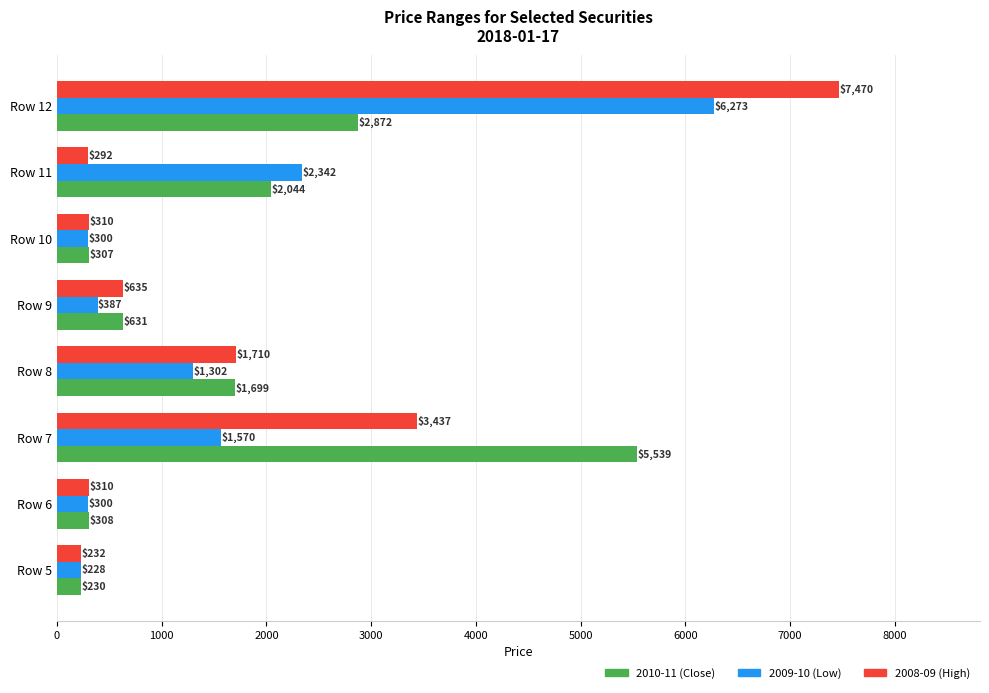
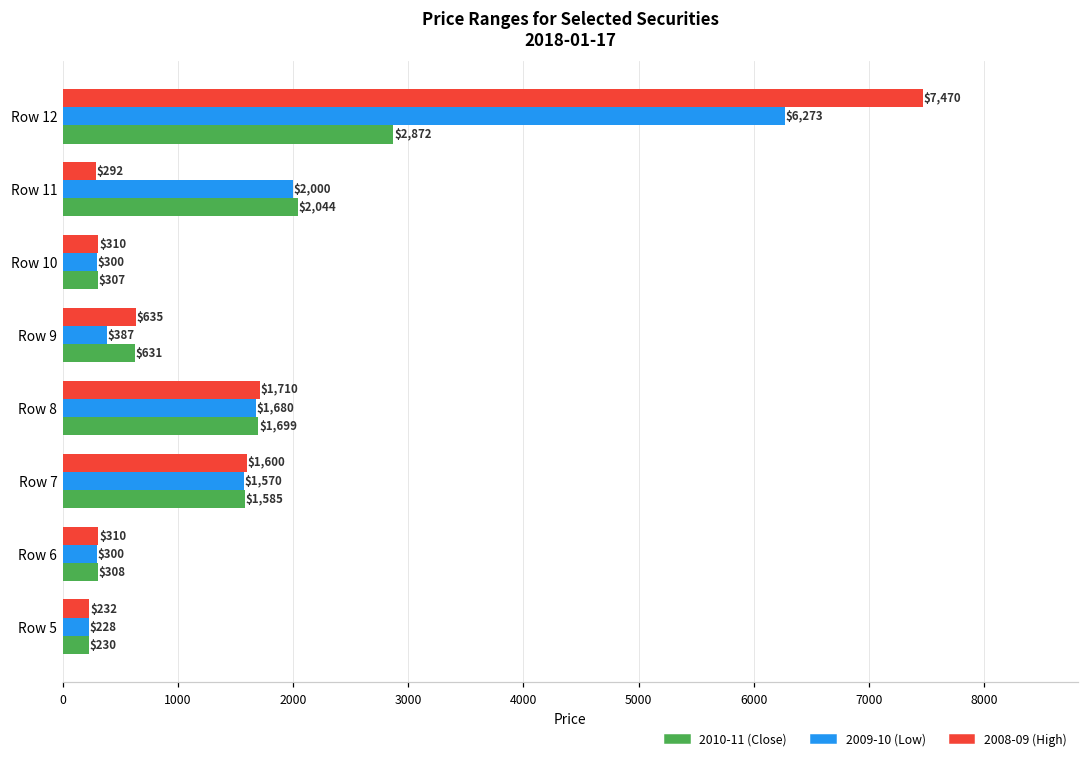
2009-10 (Low), Row 11: $2,342 -> $2,000
2009-10 (Low), Row 8: $1,302 -> $1,680
2008-09 (High), Row 7: $3,437 -> $1,600
2010-11 (Close), Row 7: $5,539 -> $1,585
